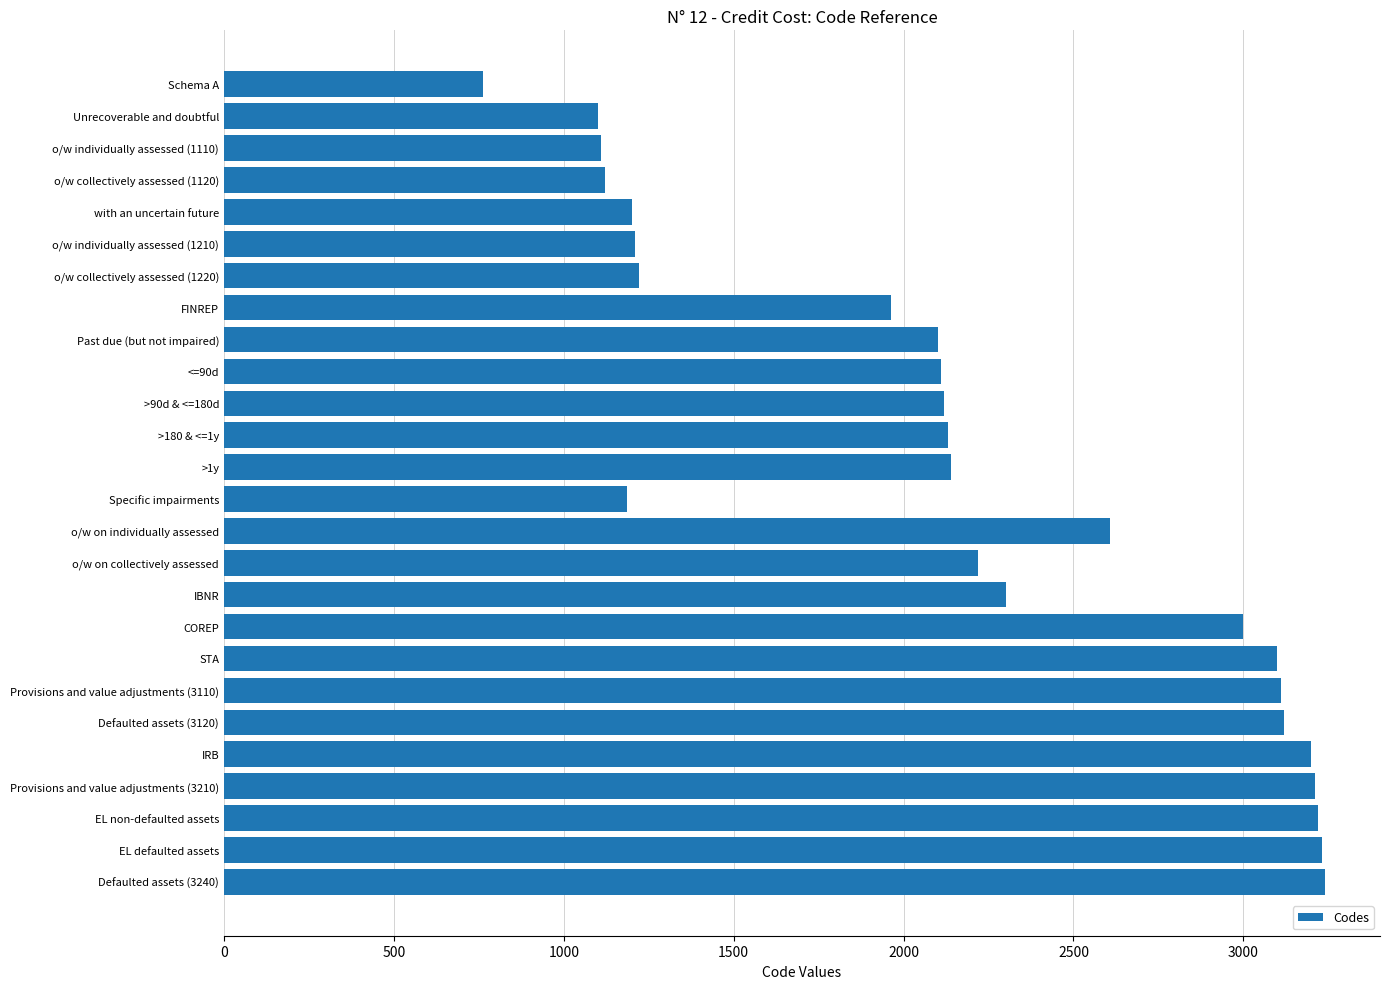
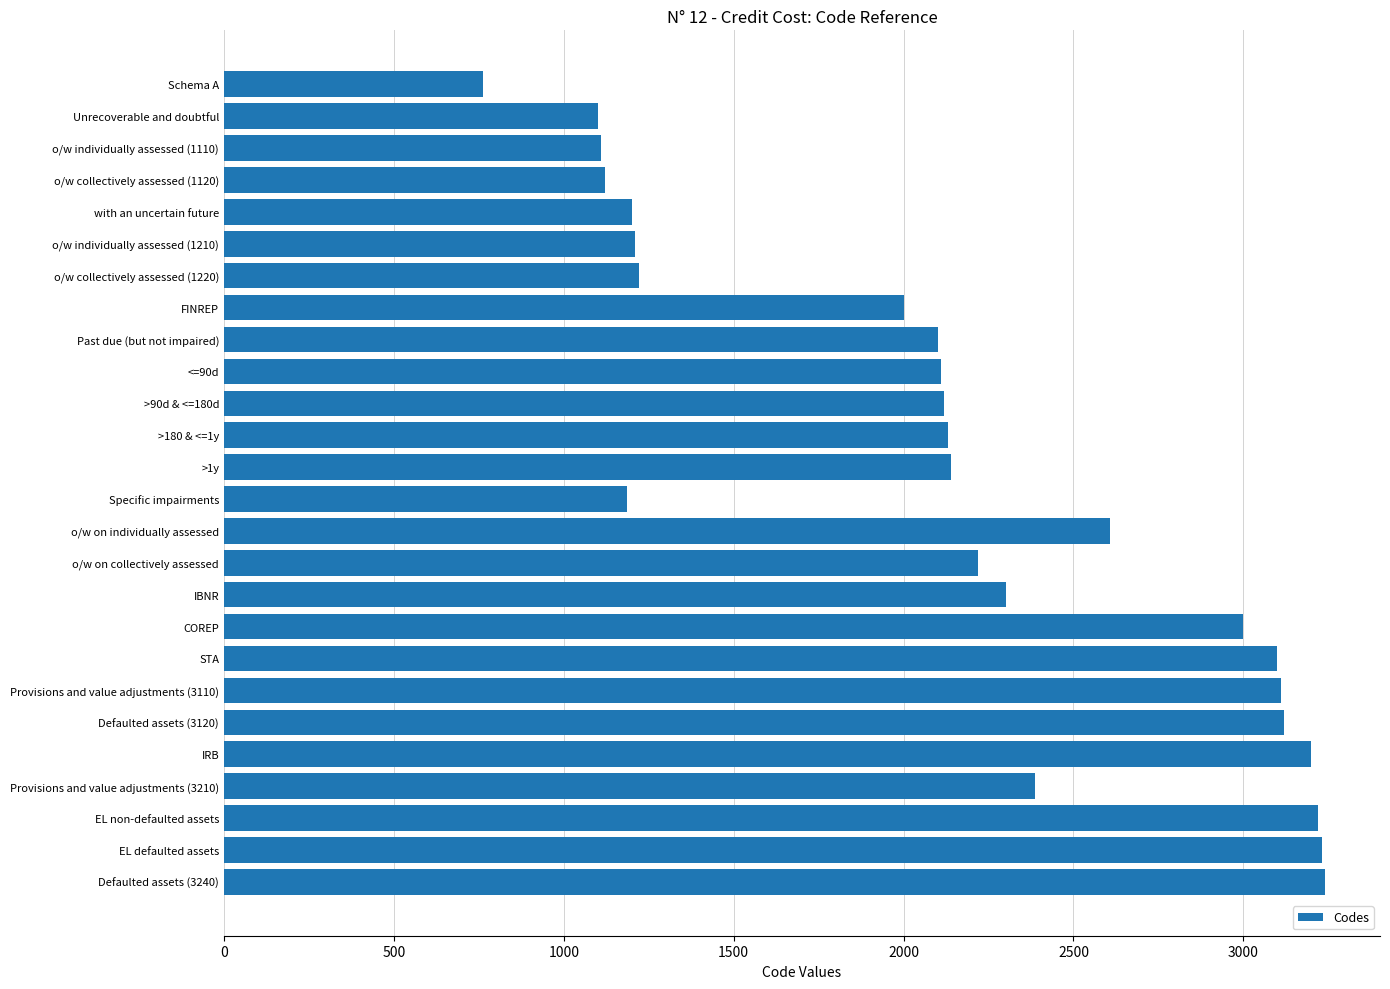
FINREP: 1960 -> 2000
Provisions and value adjustments (3210): 3210 -> 2390
